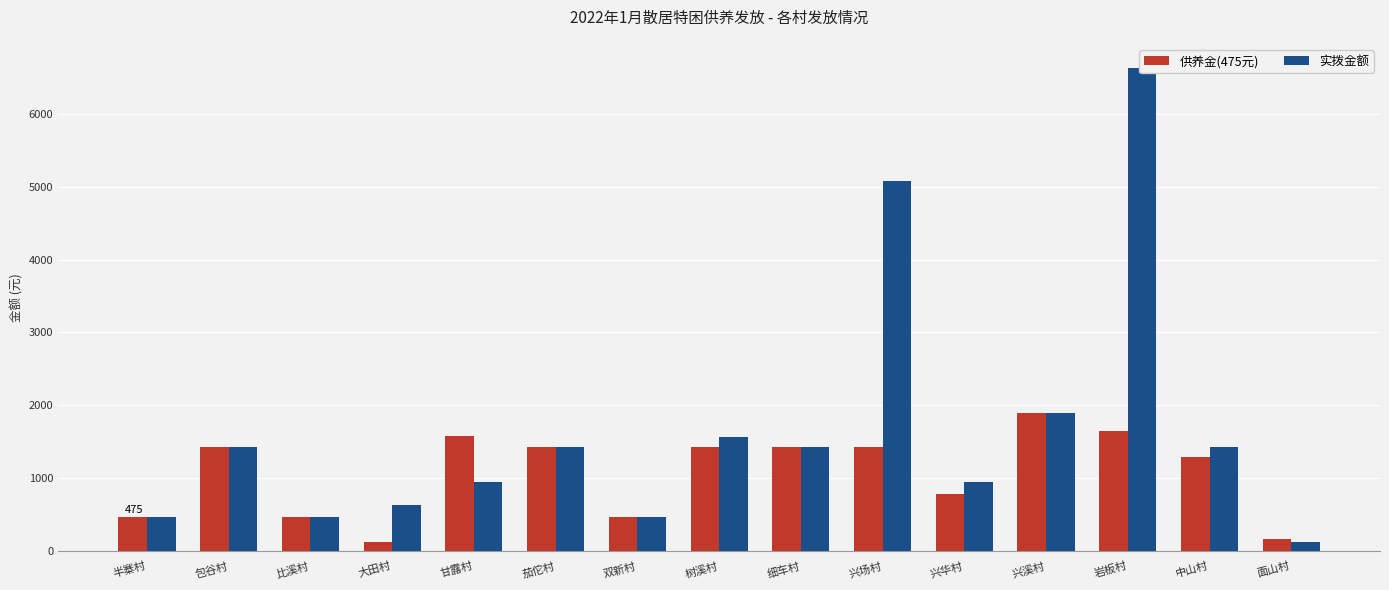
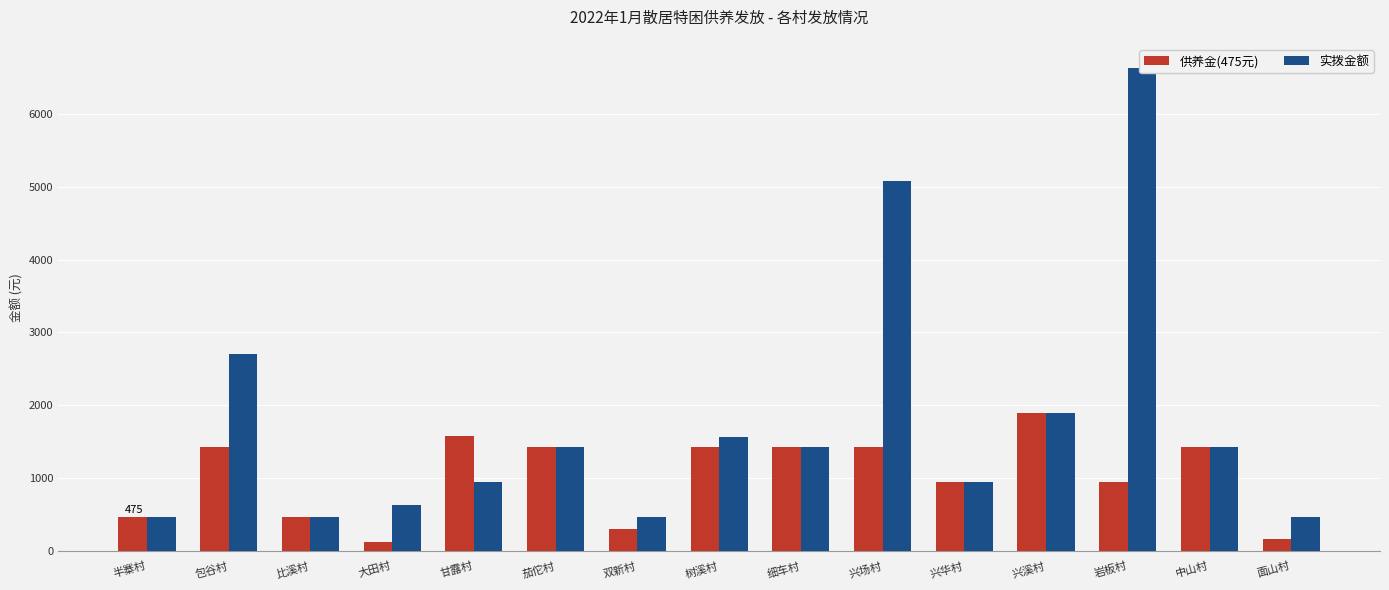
实拨金额, 包谷村: 1400 -> 2700
供养金(475元), 双新村: 500 -> 300
供养金(475元), 兴华村: 800 -> 1000
供养金(475元), 岩板村: 1700 -> 1000
供养金(475元), 中山村: 1300 -> 1400
实拨金额, 面山村: 100 -> 500
